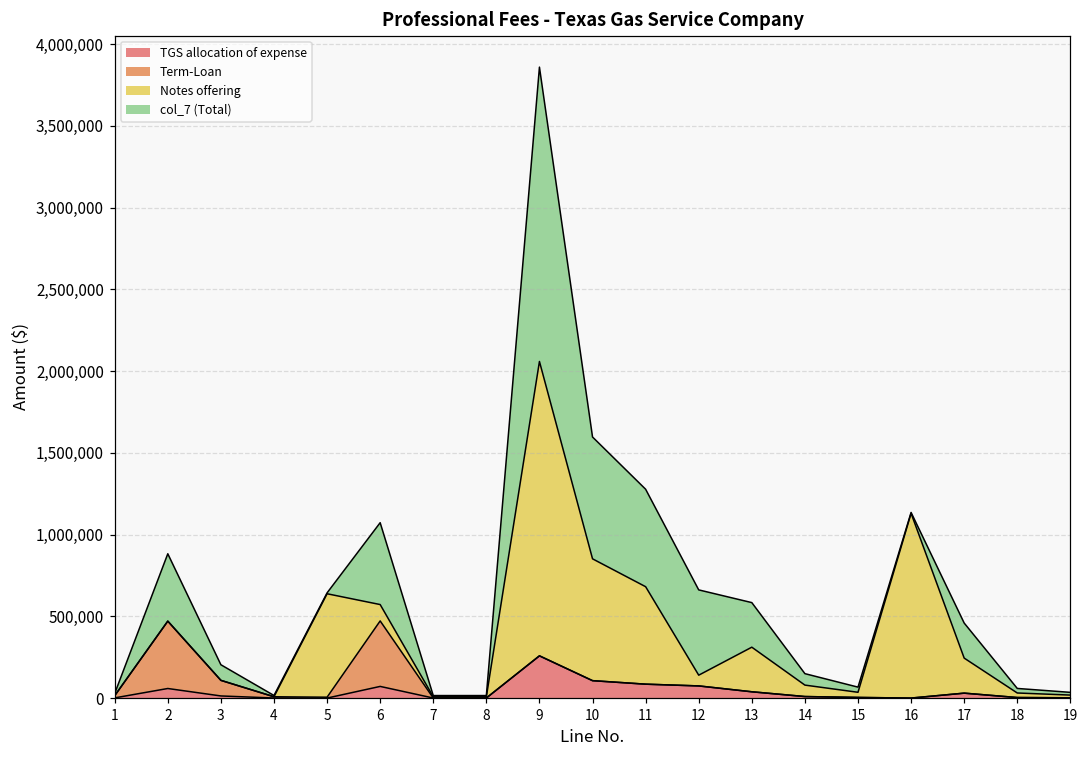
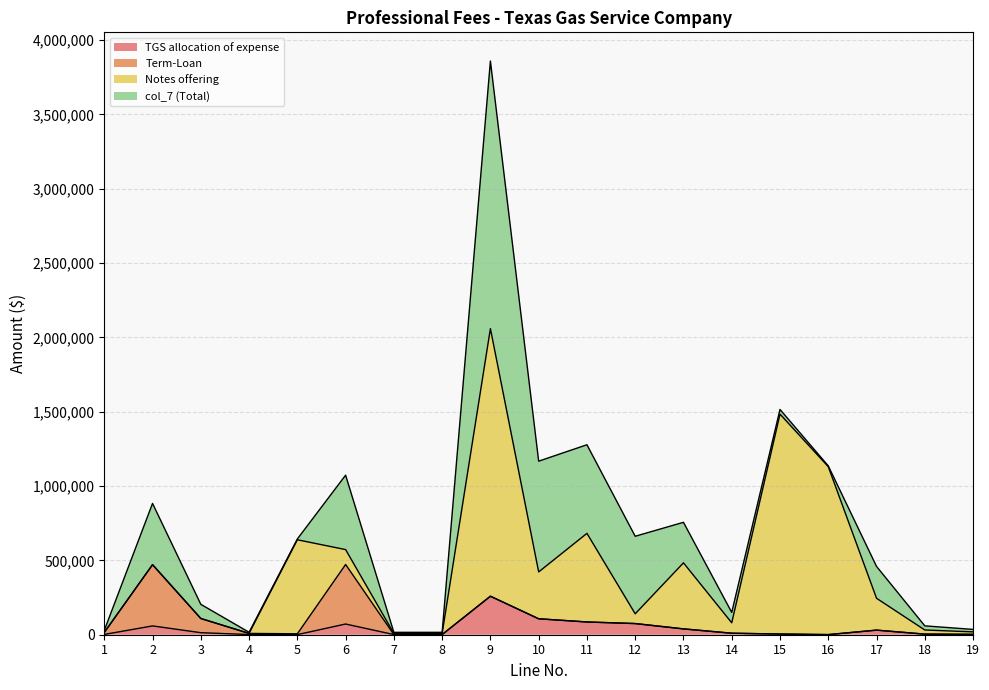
Notes offering, 10: 750,000 -> 320,000
Notes offering, 13: 270,000 -> 440,000
Notes offering, 15: 30,000 -> 1,480,000
